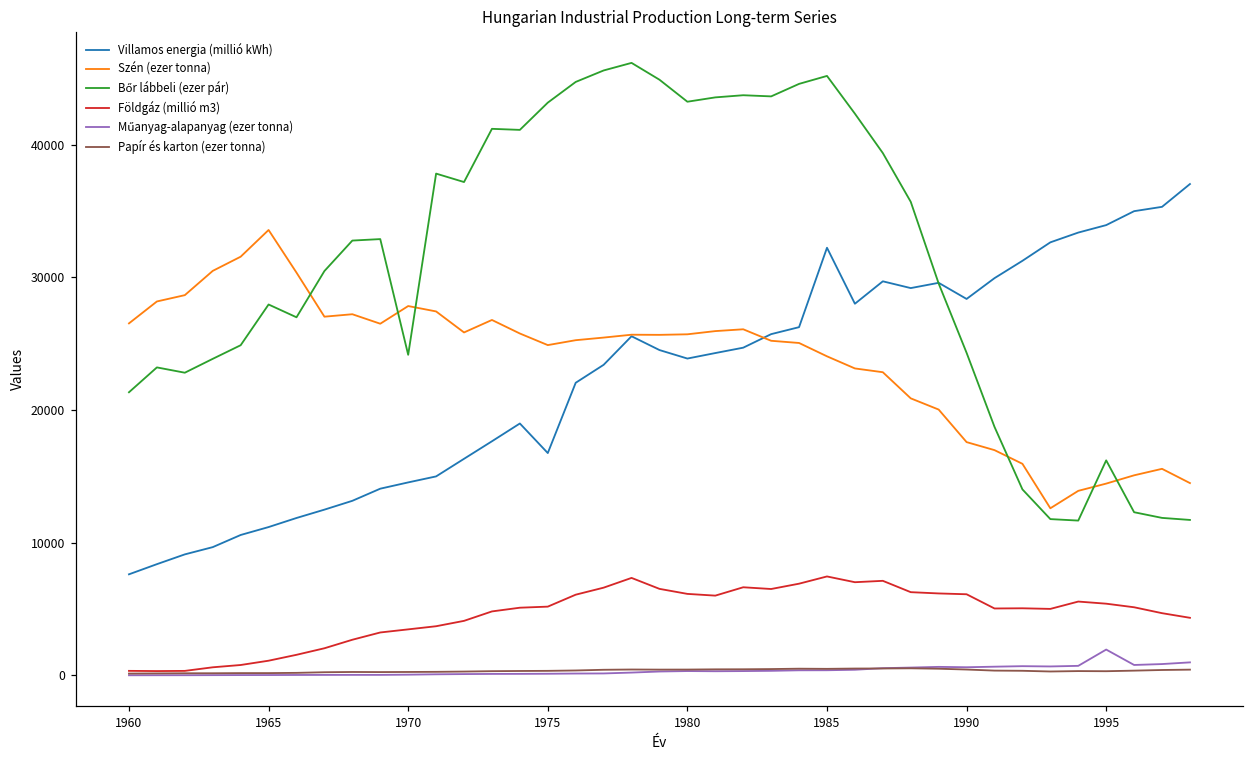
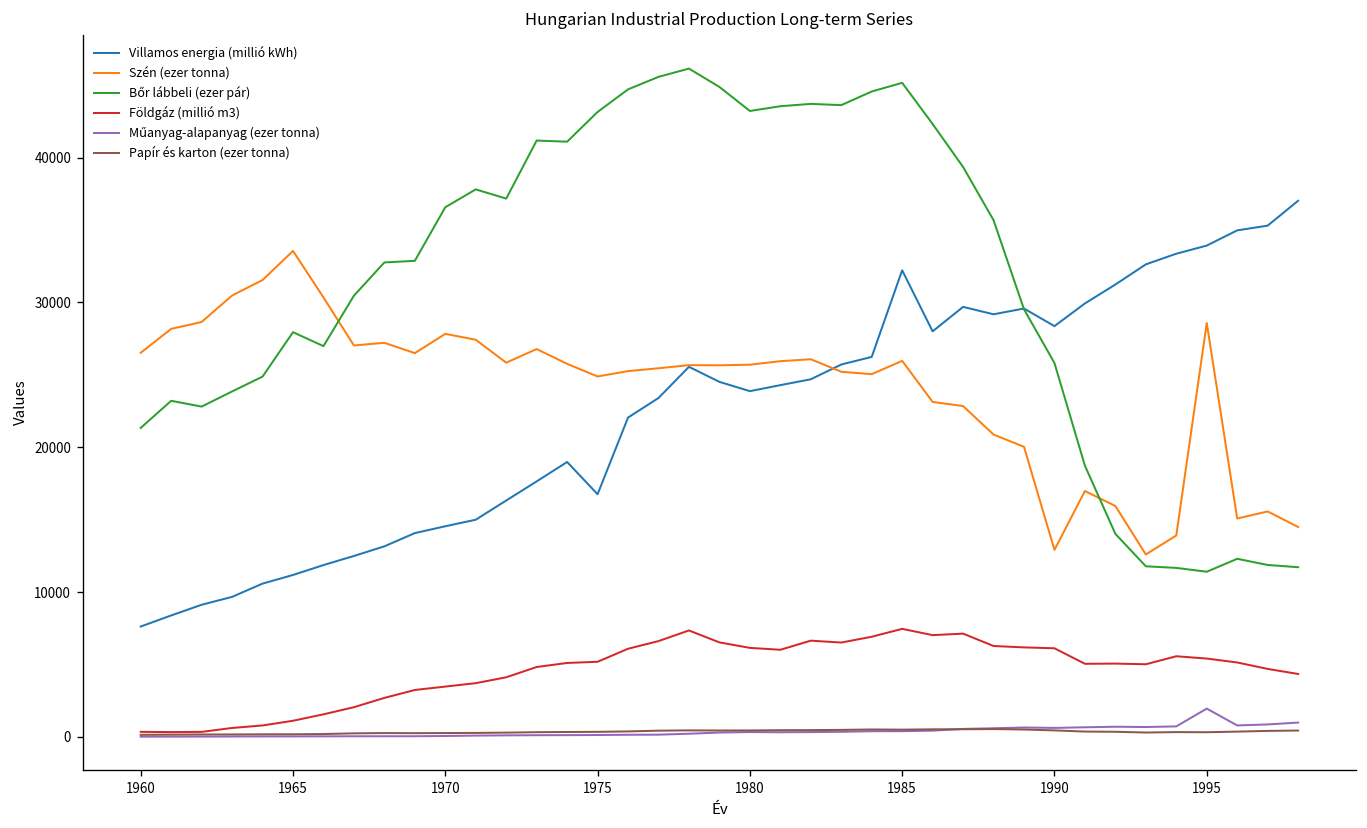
Bőr lábbeli (ezer pár), 1970: 24200 -> 36600
Szén (ezer tonna), 1985: 24000 -> 26000
Szén (ezer tonna), 1990: 17600 -> 12900
Bőr lábbeli (ezer pár), 1990: 24300 -> 25800
Szén (ezer tonna), 1995: 14500 -> 28600
Bőr lábbeli (ezer pár), 1995: 16200 -> 11400
